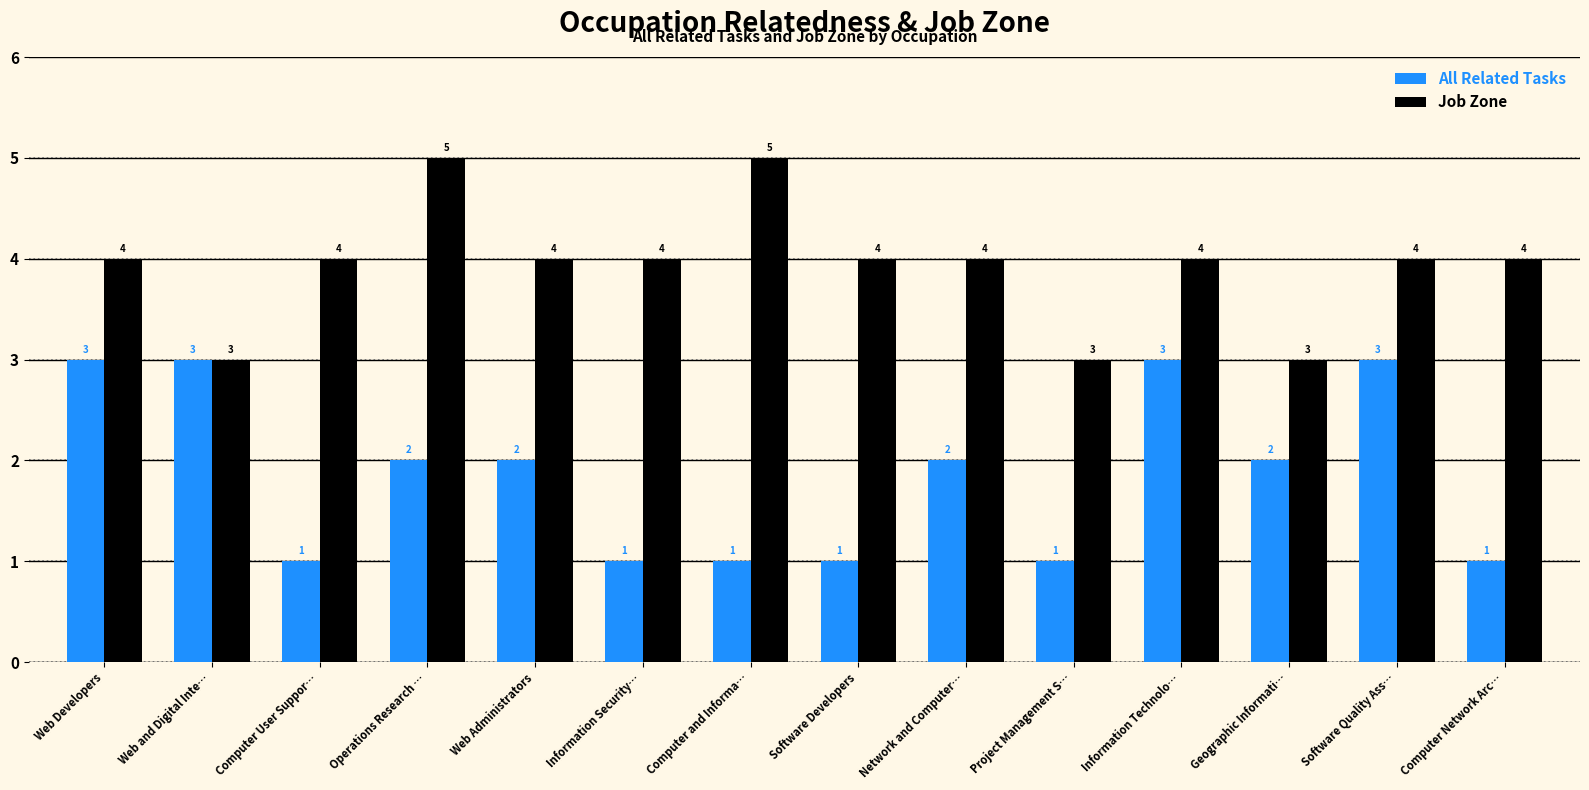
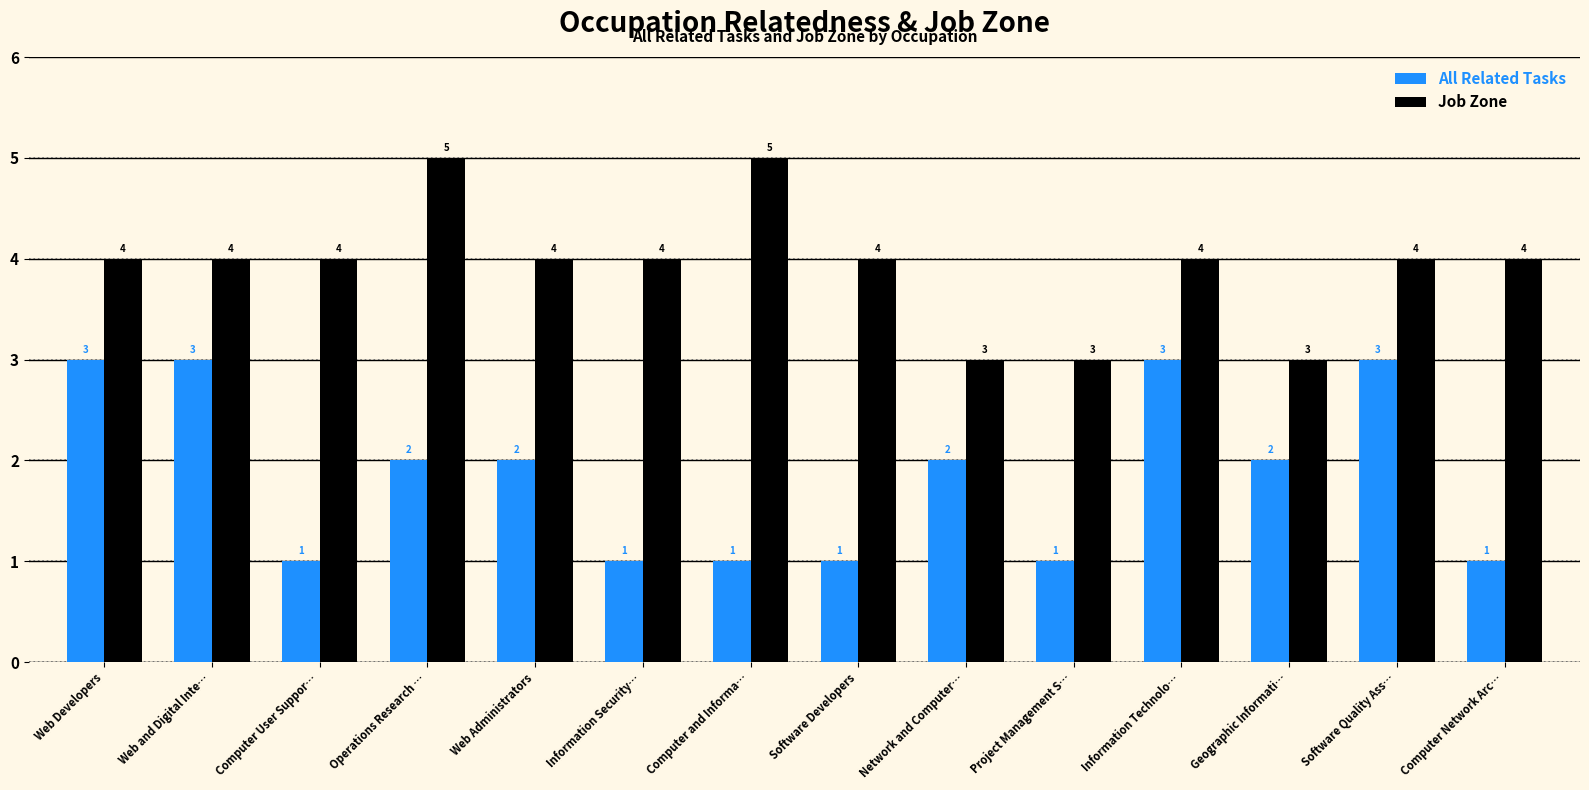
Job Zone, Web and Digital Inte…: 3 -> 4
Job Zone, Network and Computer…: 4 -> 3
